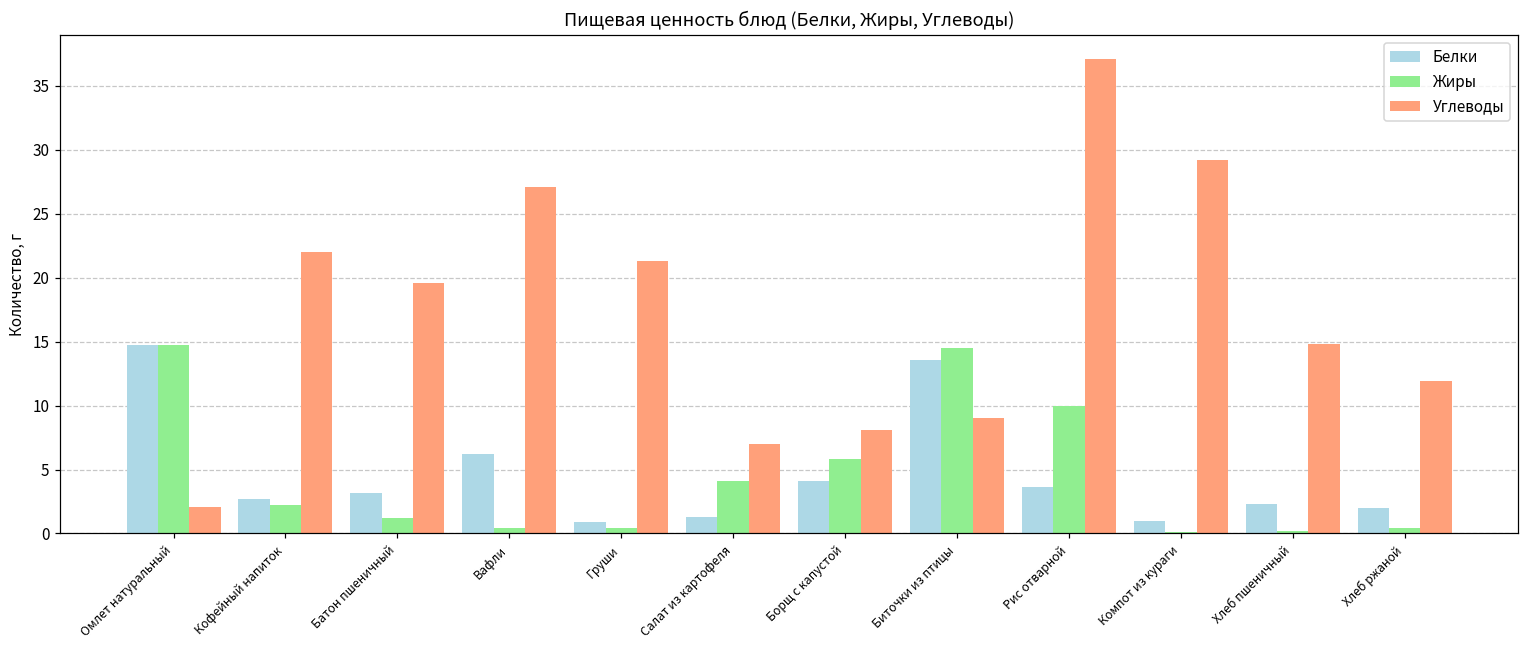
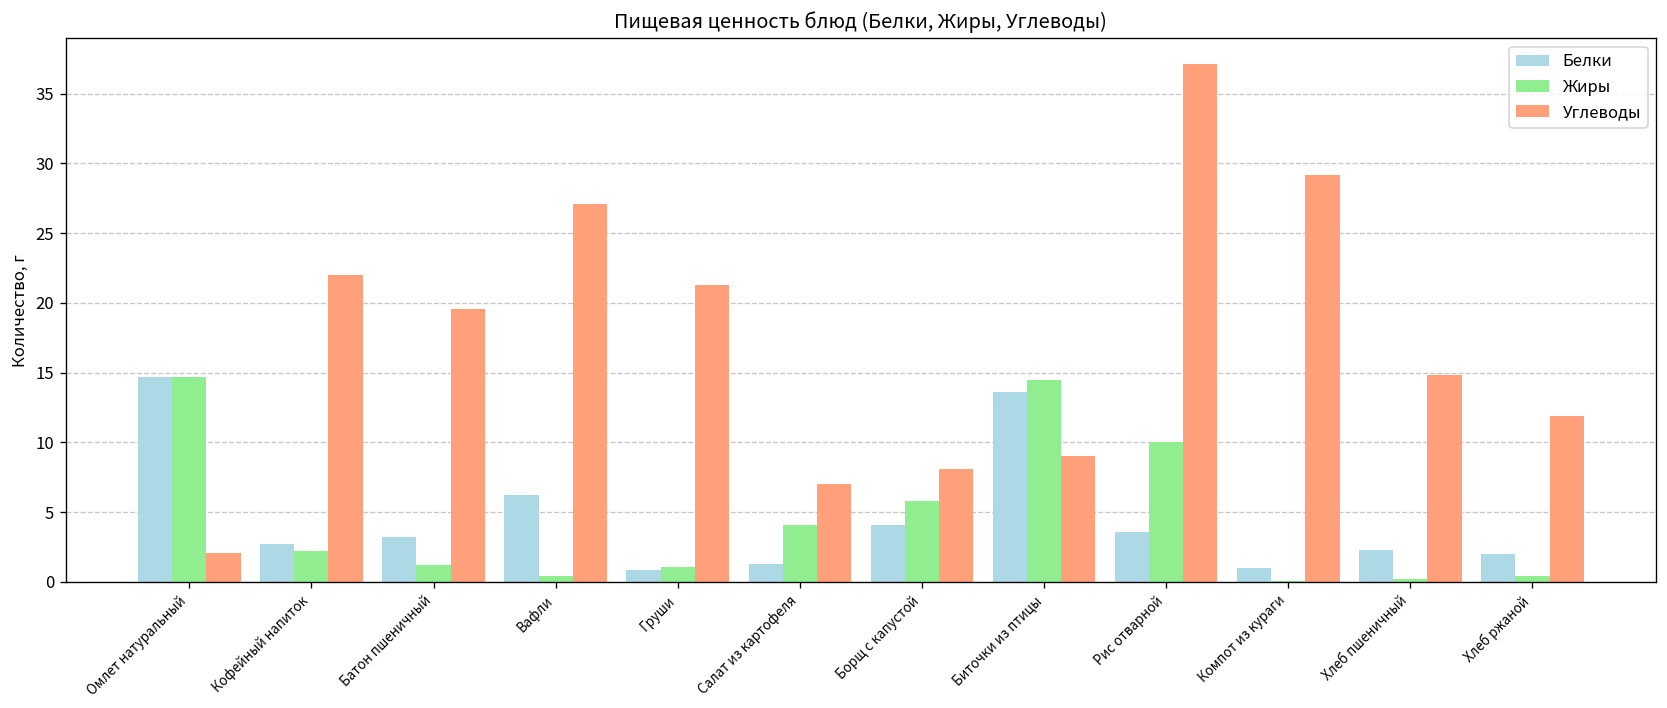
Жиры, Груши: 0.4 -> 1.1
